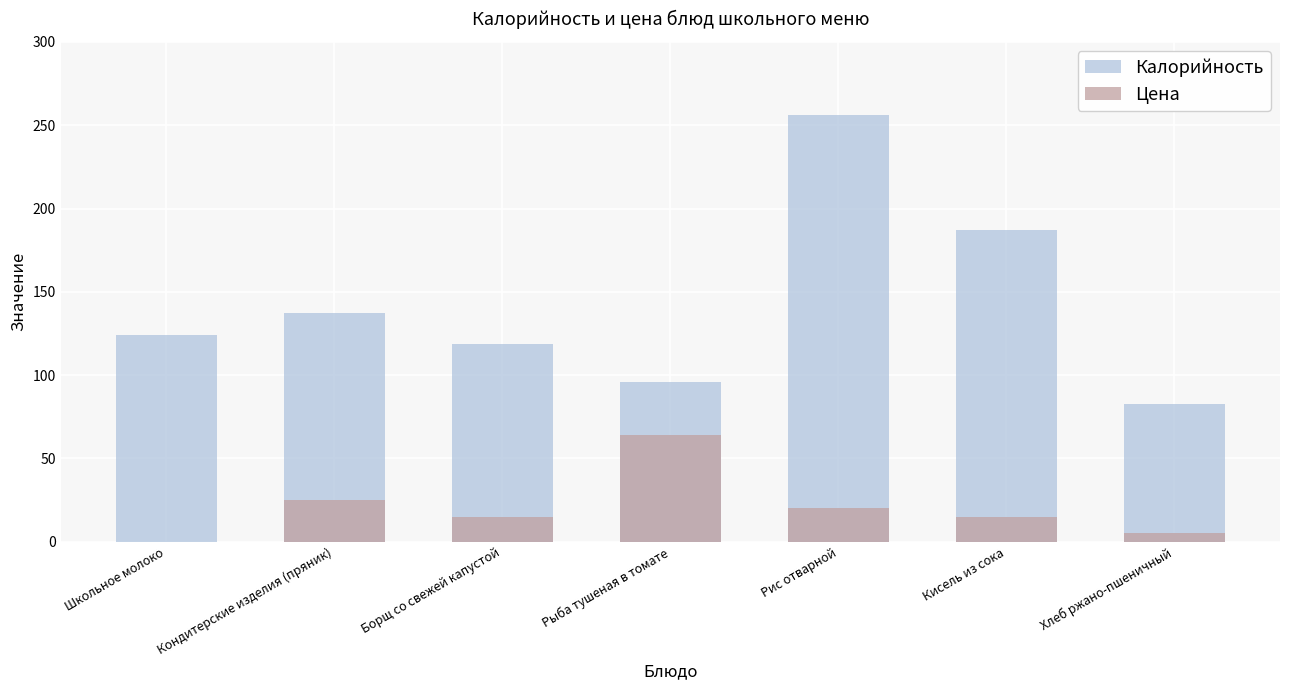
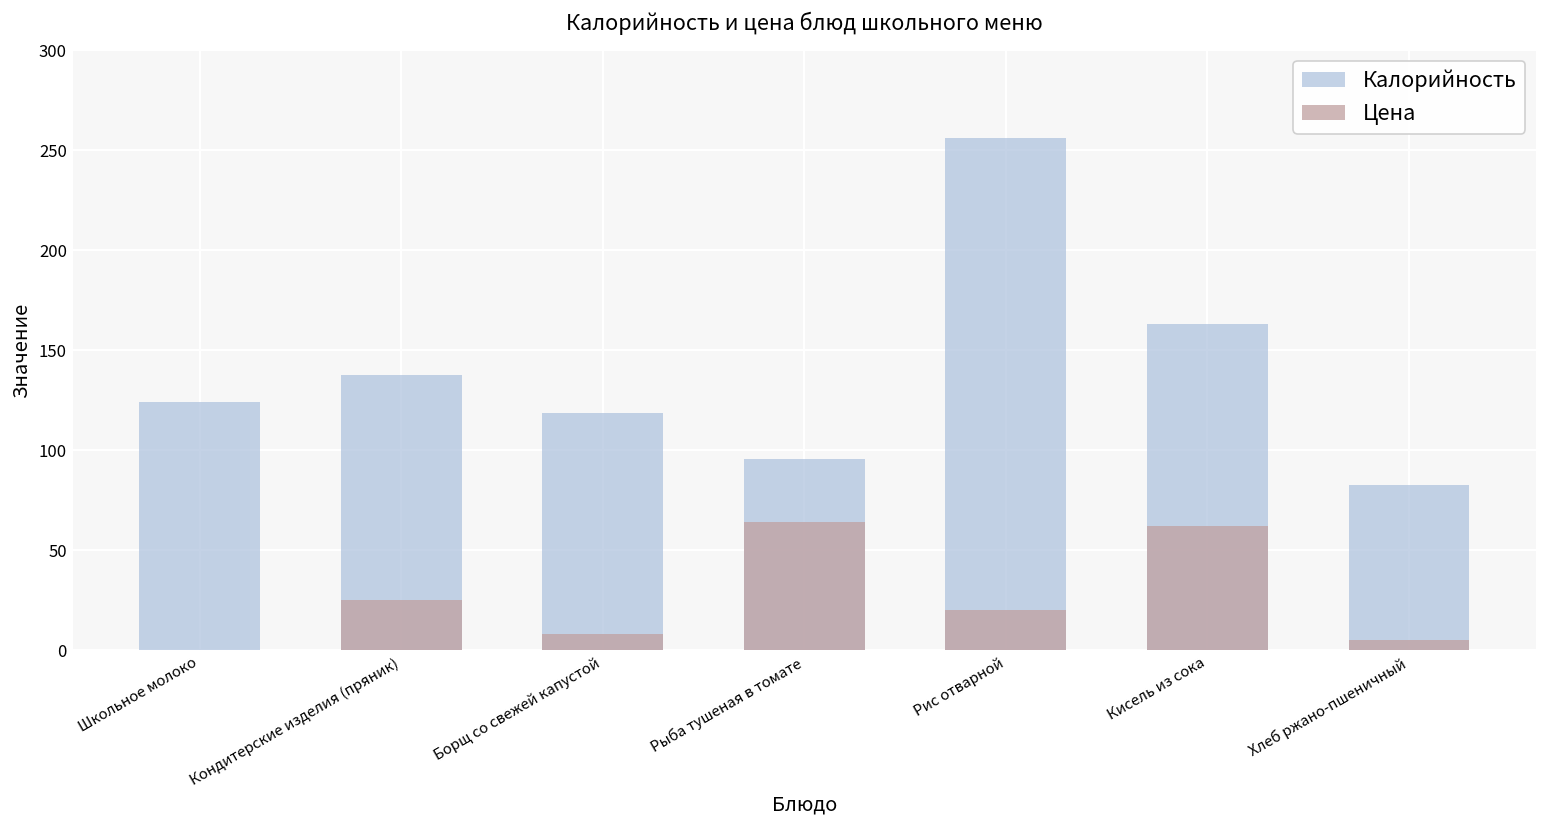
Цена, Борщ со свежей капустой: 15 -> 8
Калорийность, Кисель из сока: 187 -> 163
Цена, Кисель из сока: 15 -> 62
